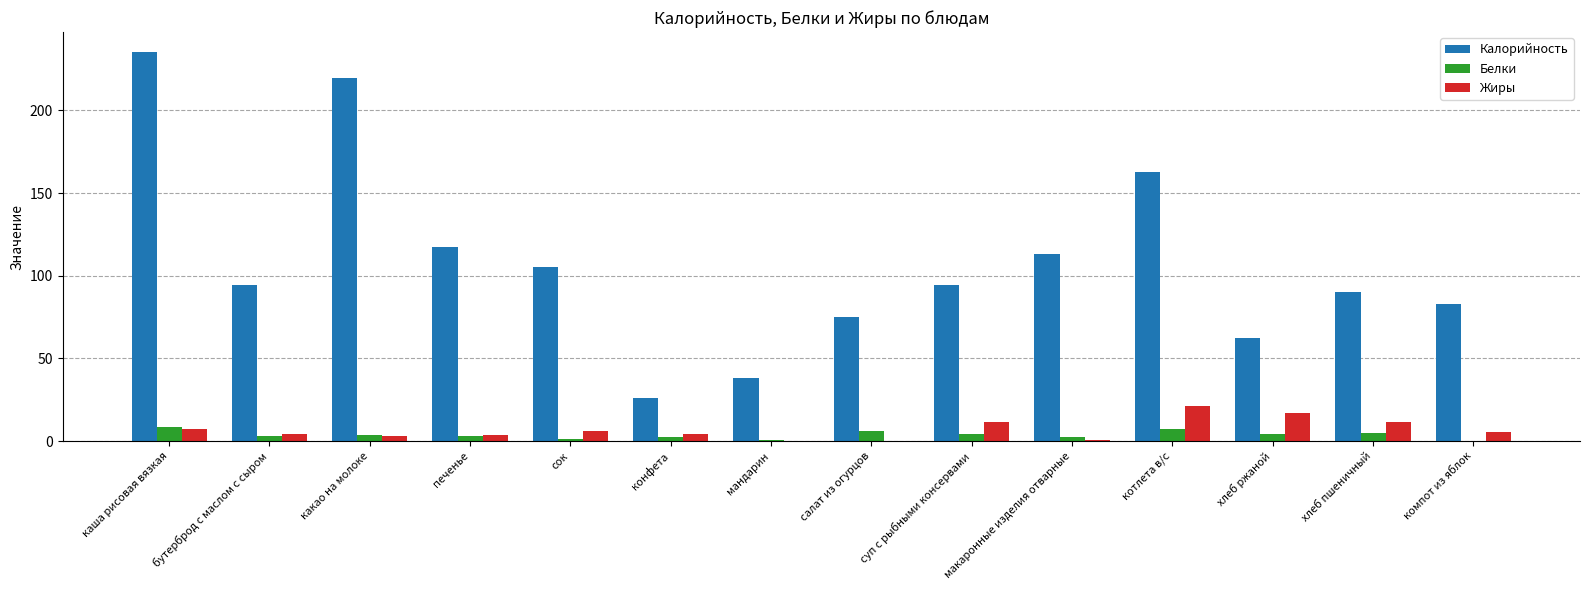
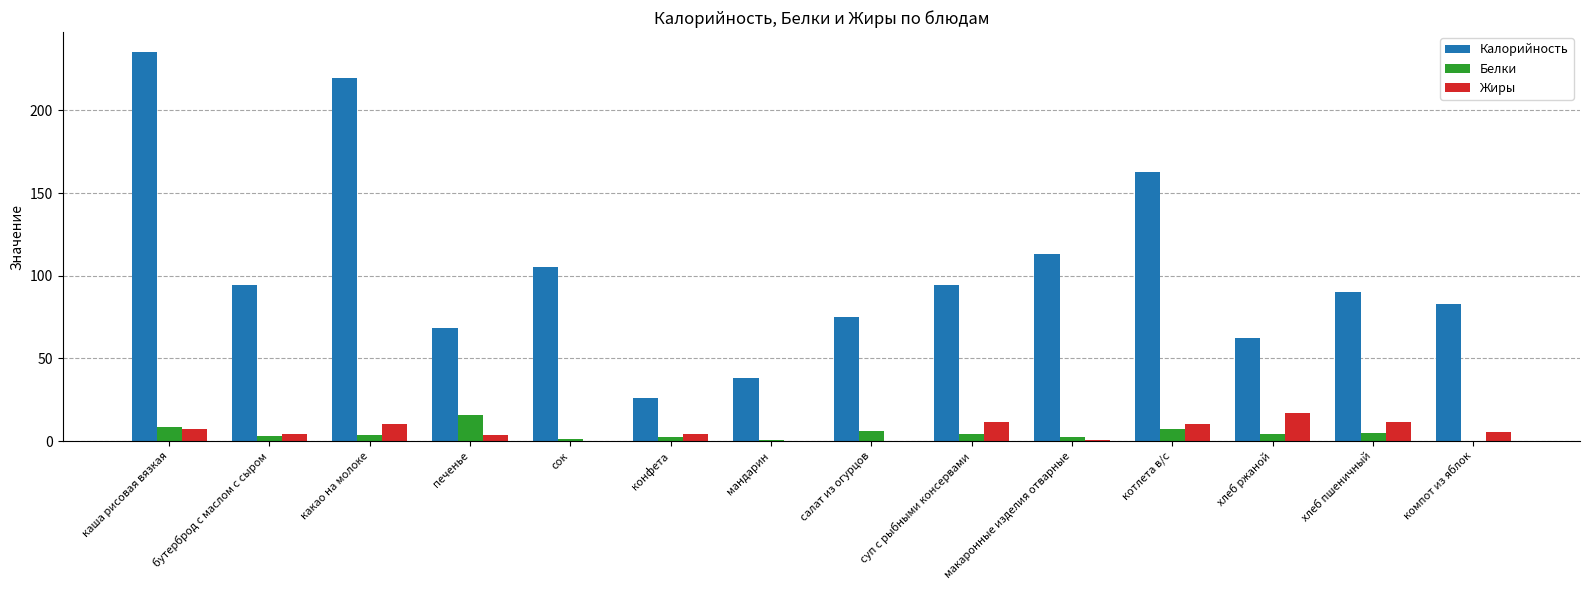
Жиры, какао на молоке: 3 -> 10
Калорийность, печенье: 117 -> 68
Белки, печенье: 3 -> 16
Жиры, сок: 6 -> 0
Жиры, котлета в/с: 21 -> 10
